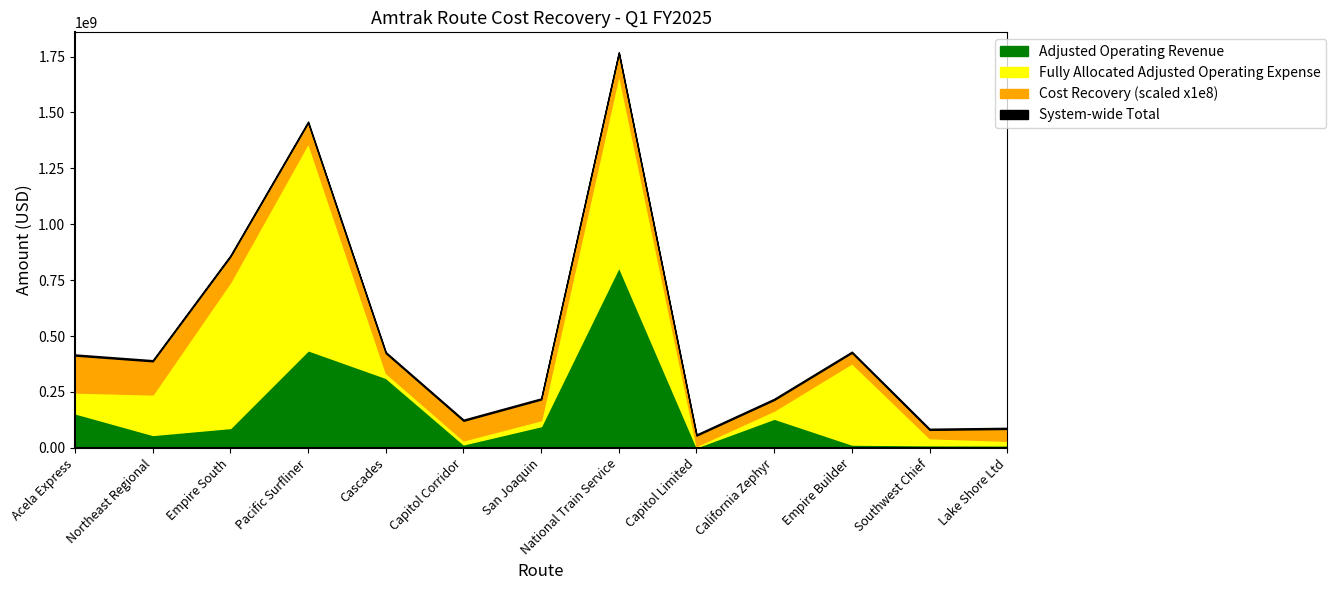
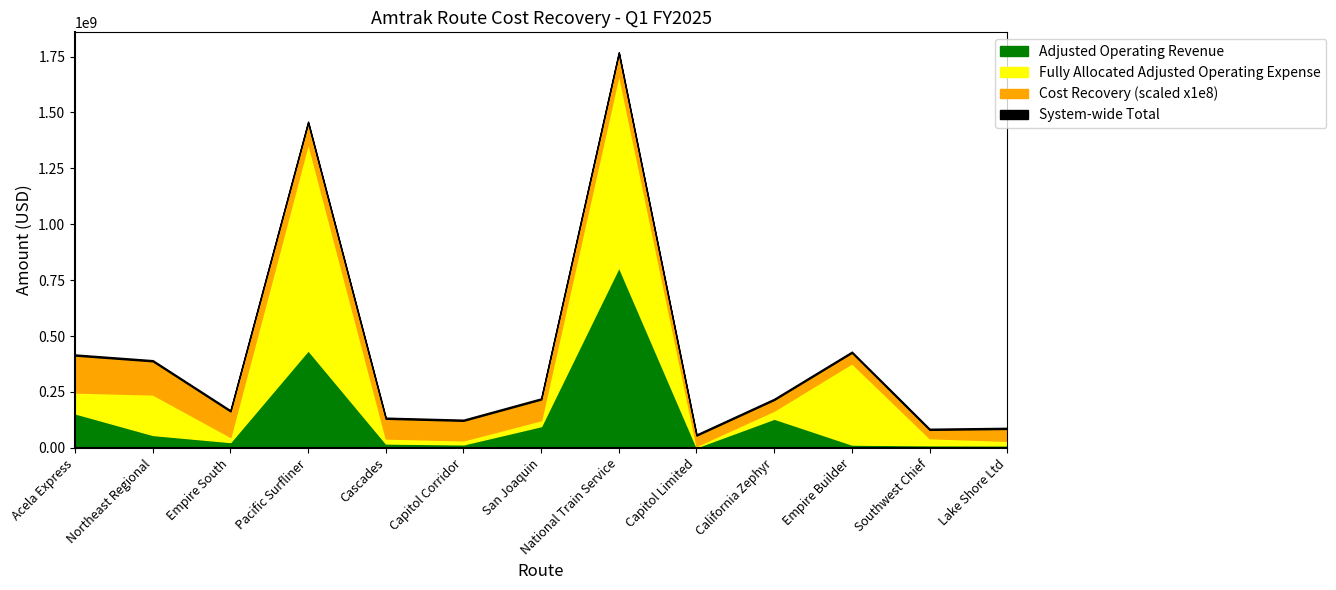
Adjusted Operating Revenue, Empire South: 90000000 -> 30000000
Fully Allocated Adjusted Operating Expense, Empire South: 650000000 -> 20000000
Adjusted Operating Revenue, Cascades: 310000000 -> 20000000
